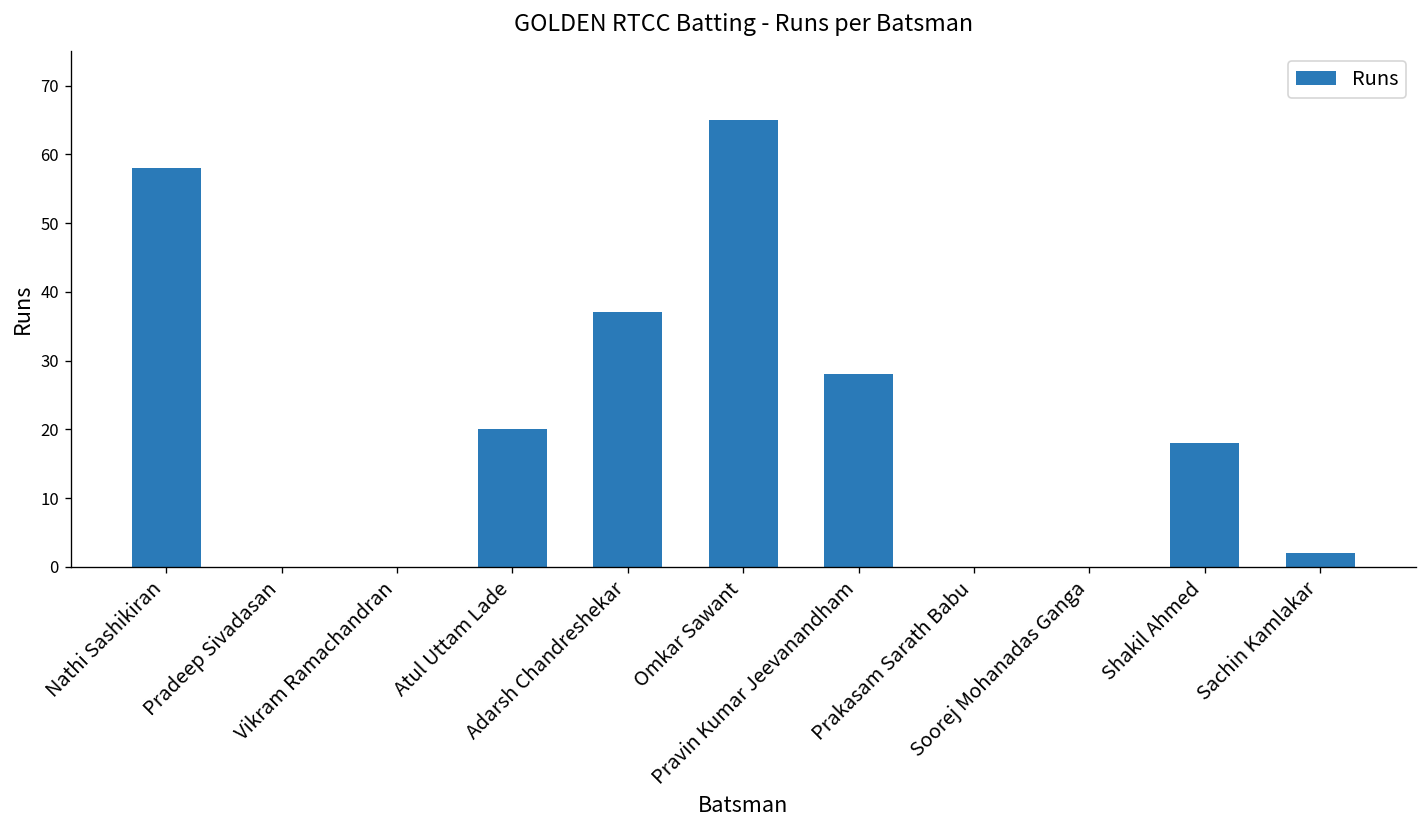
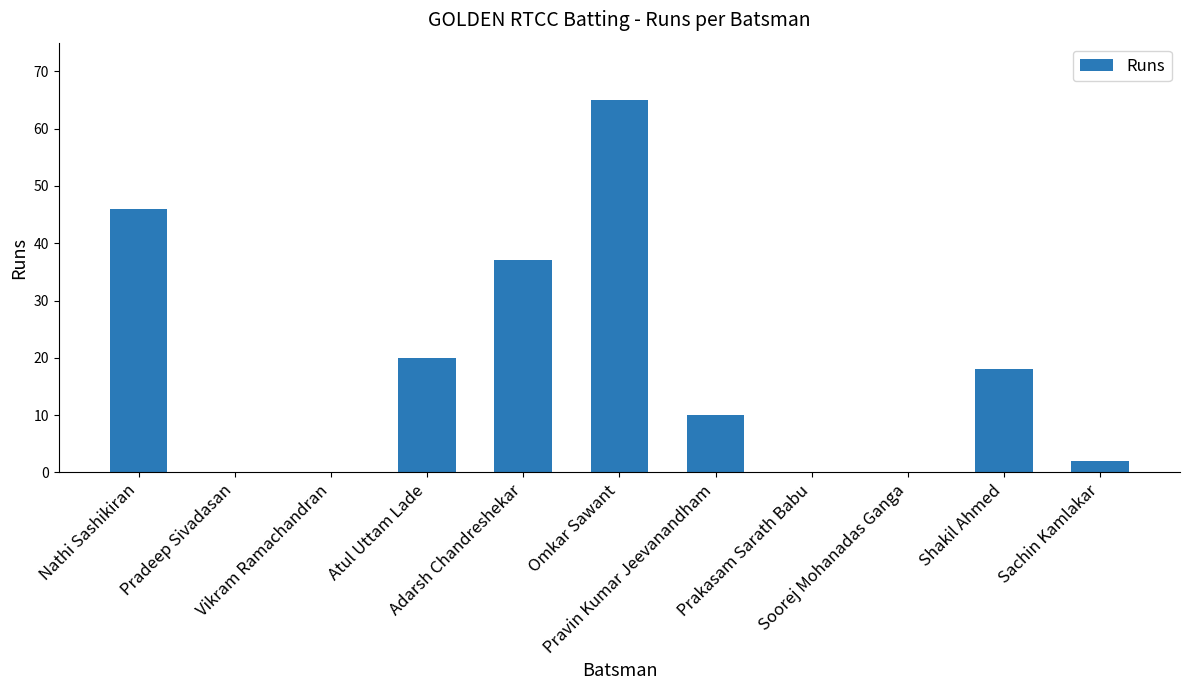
Nathi Sashikiran: 58 -> 46
Pravin Kumar Jeevanandham: 28 -> 10
